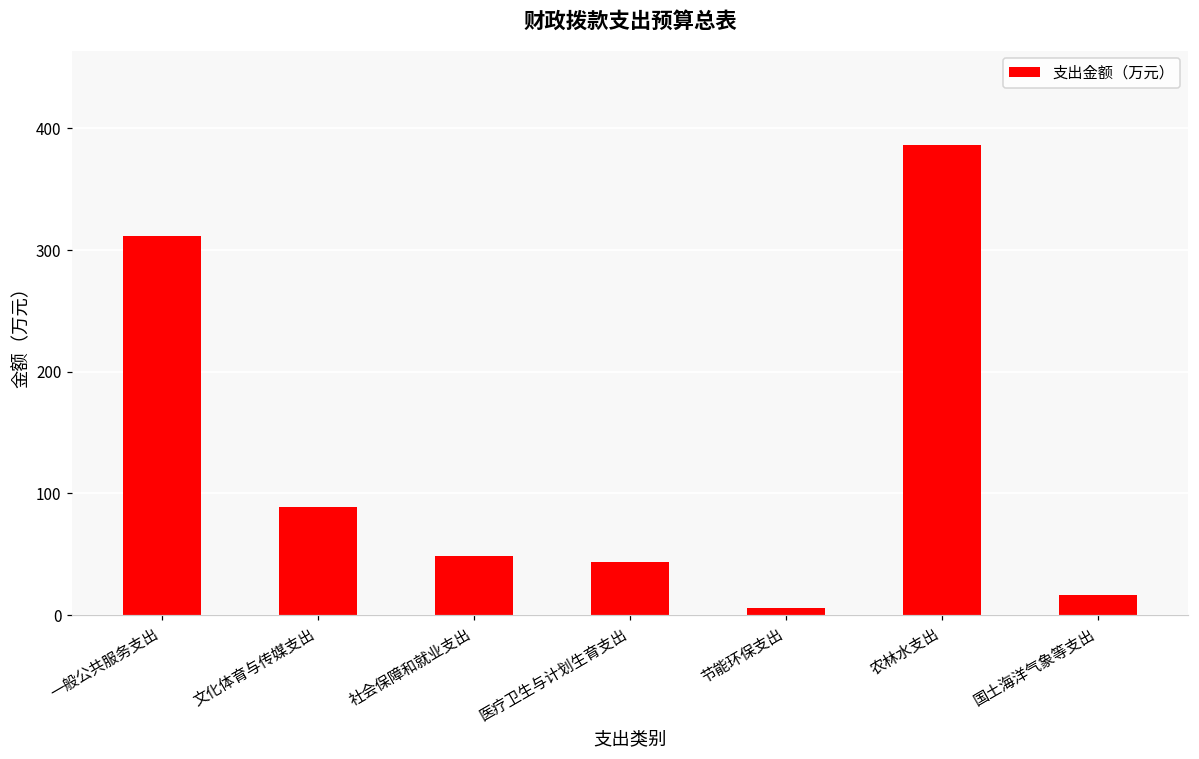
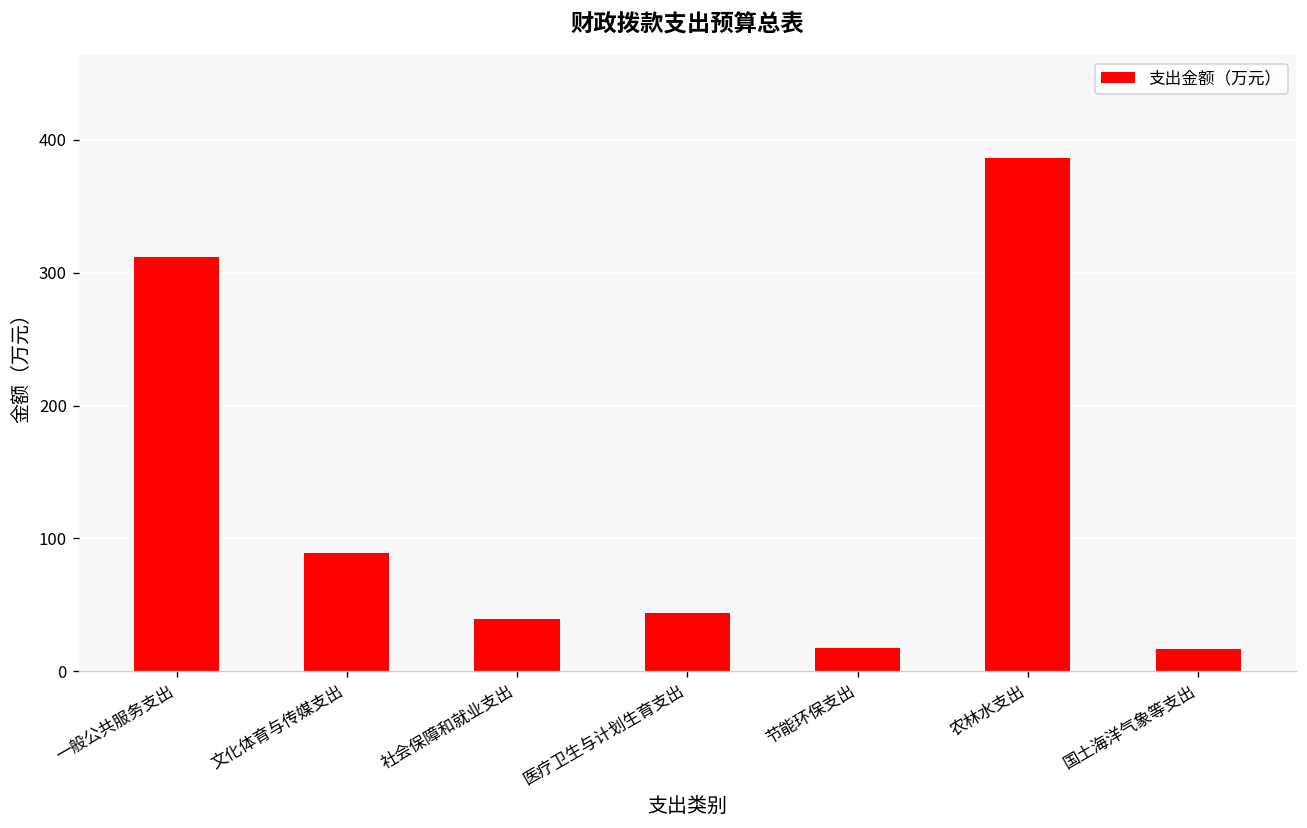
社会保障和就业支出: 49 -> 39
节能环保支出: 6 -> 17
